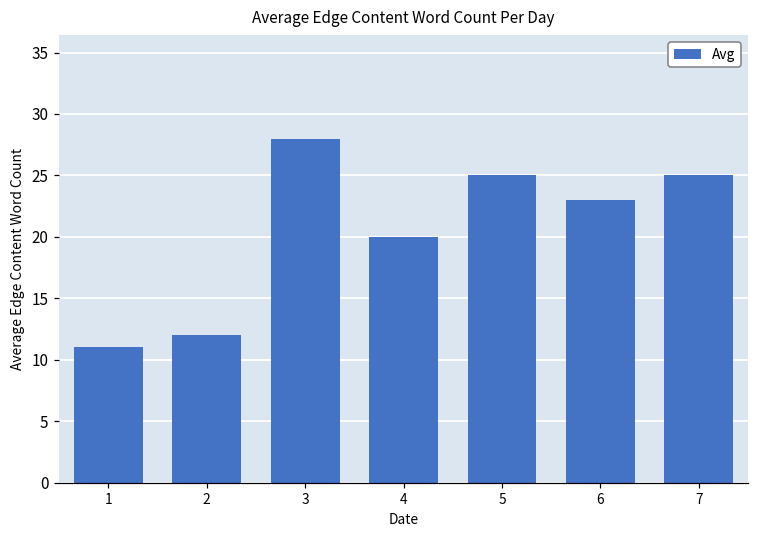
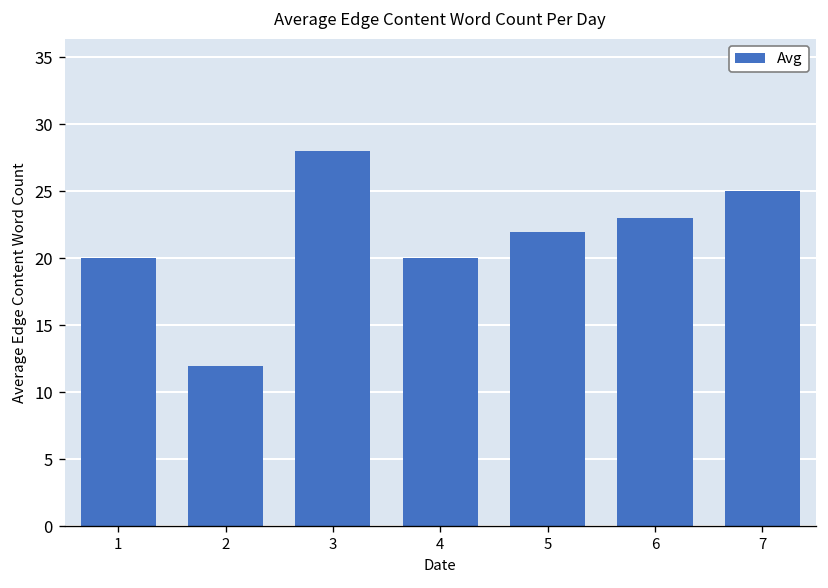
1: 11 -> 20
5: 25 -> 22
